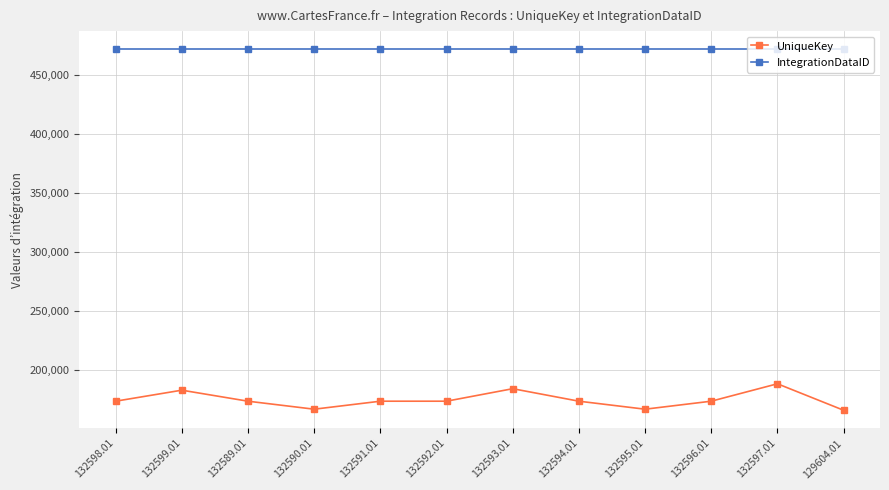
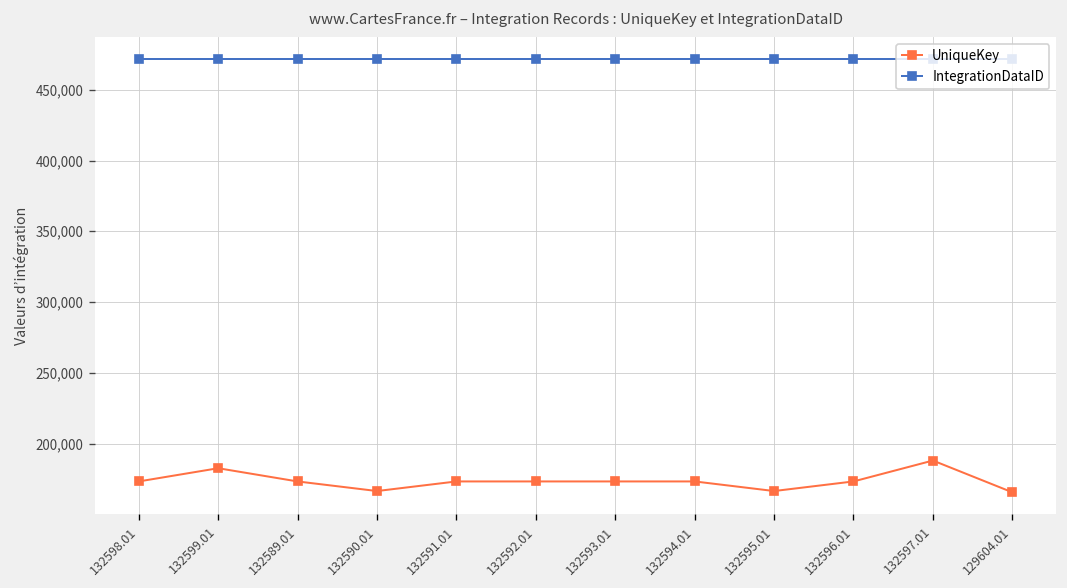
UniqueKey, 132593.01: 184,000 -> 173,000
